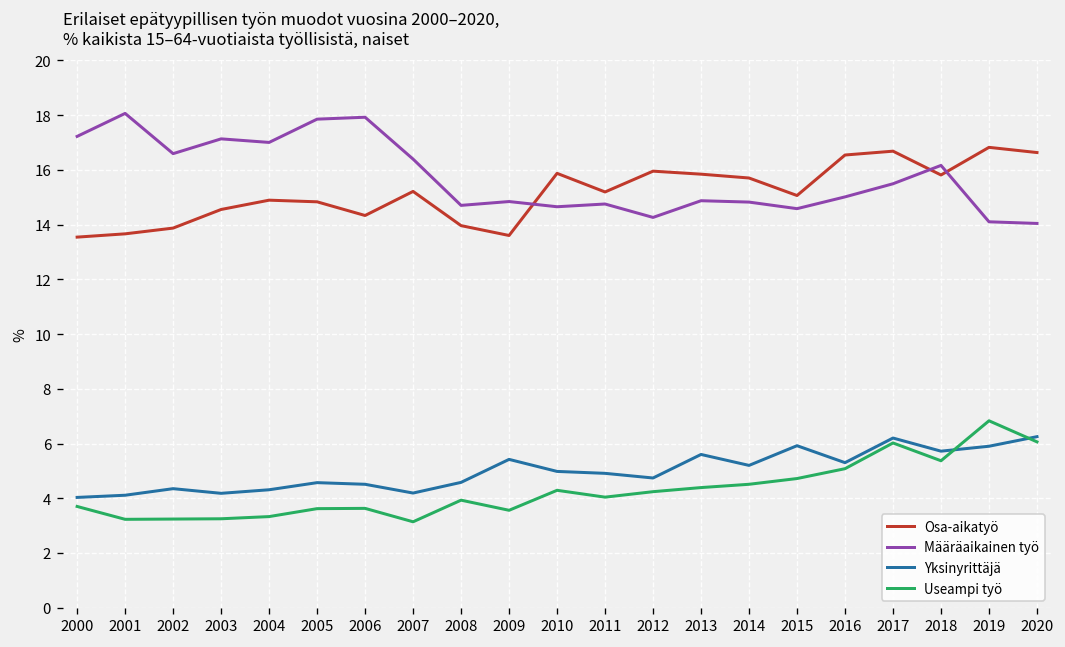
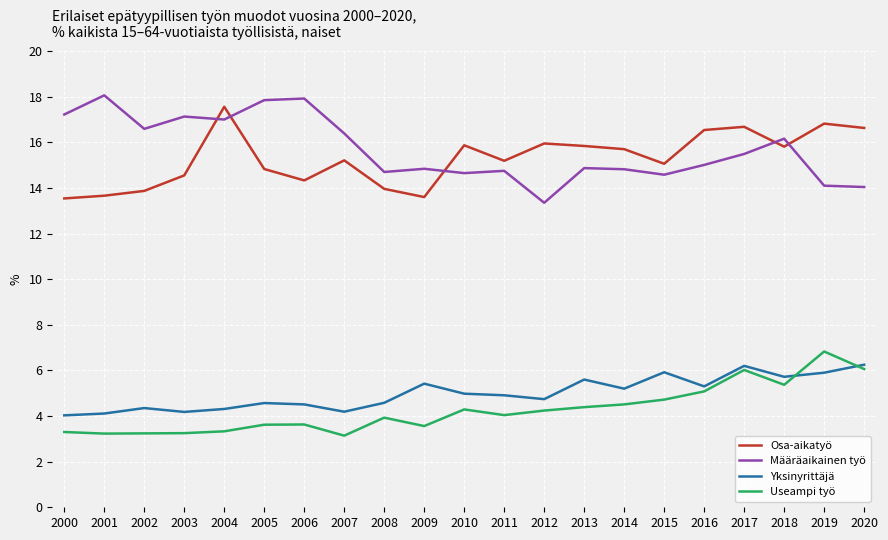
Useampi työ, 2000: 3.7 -> 3.3
Osa-aikatyö, 2004: 14.9 -> 17.6
Määräaikainen työ, 2012: 14.3 -> 13.4
